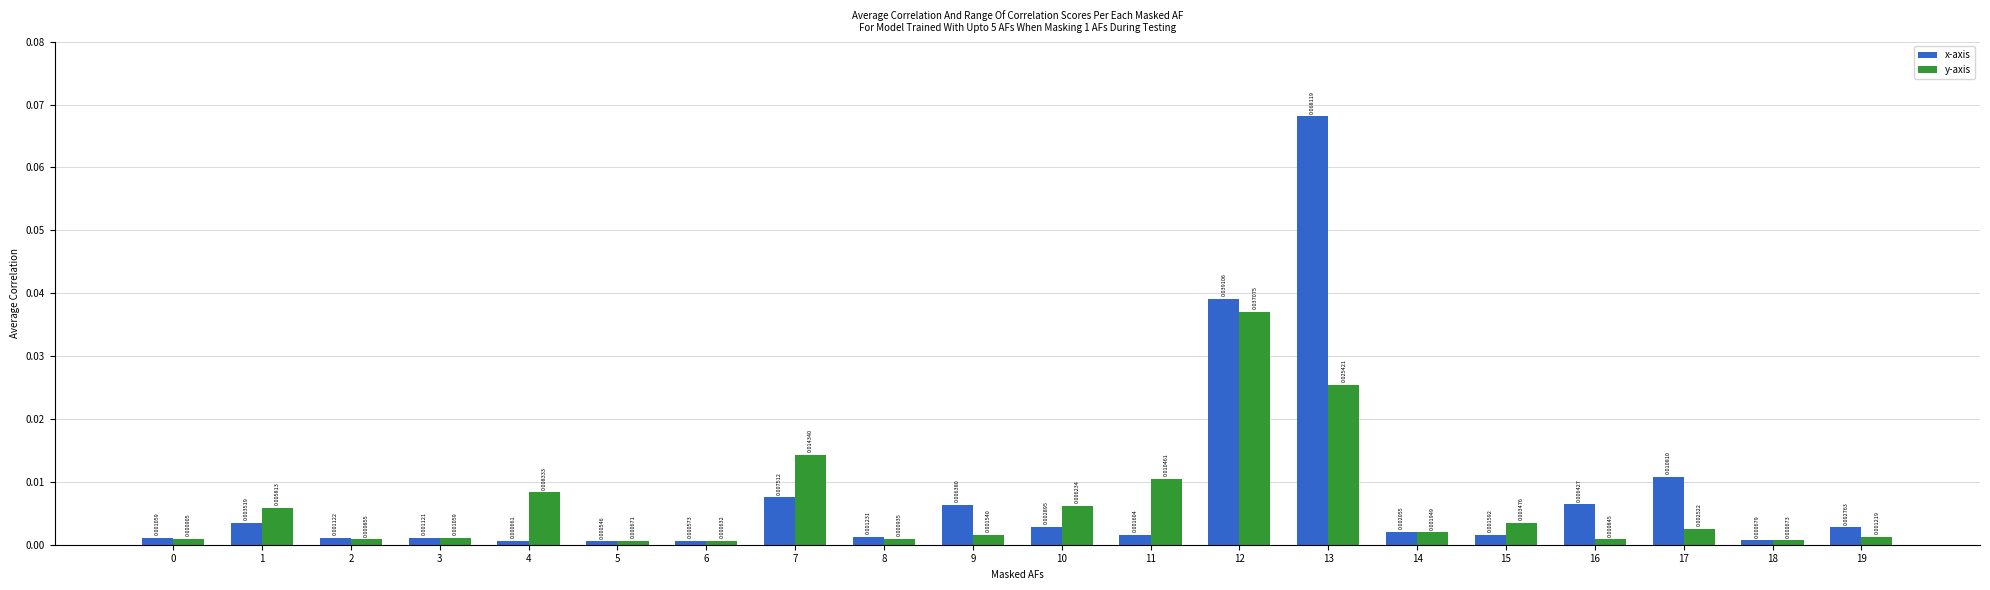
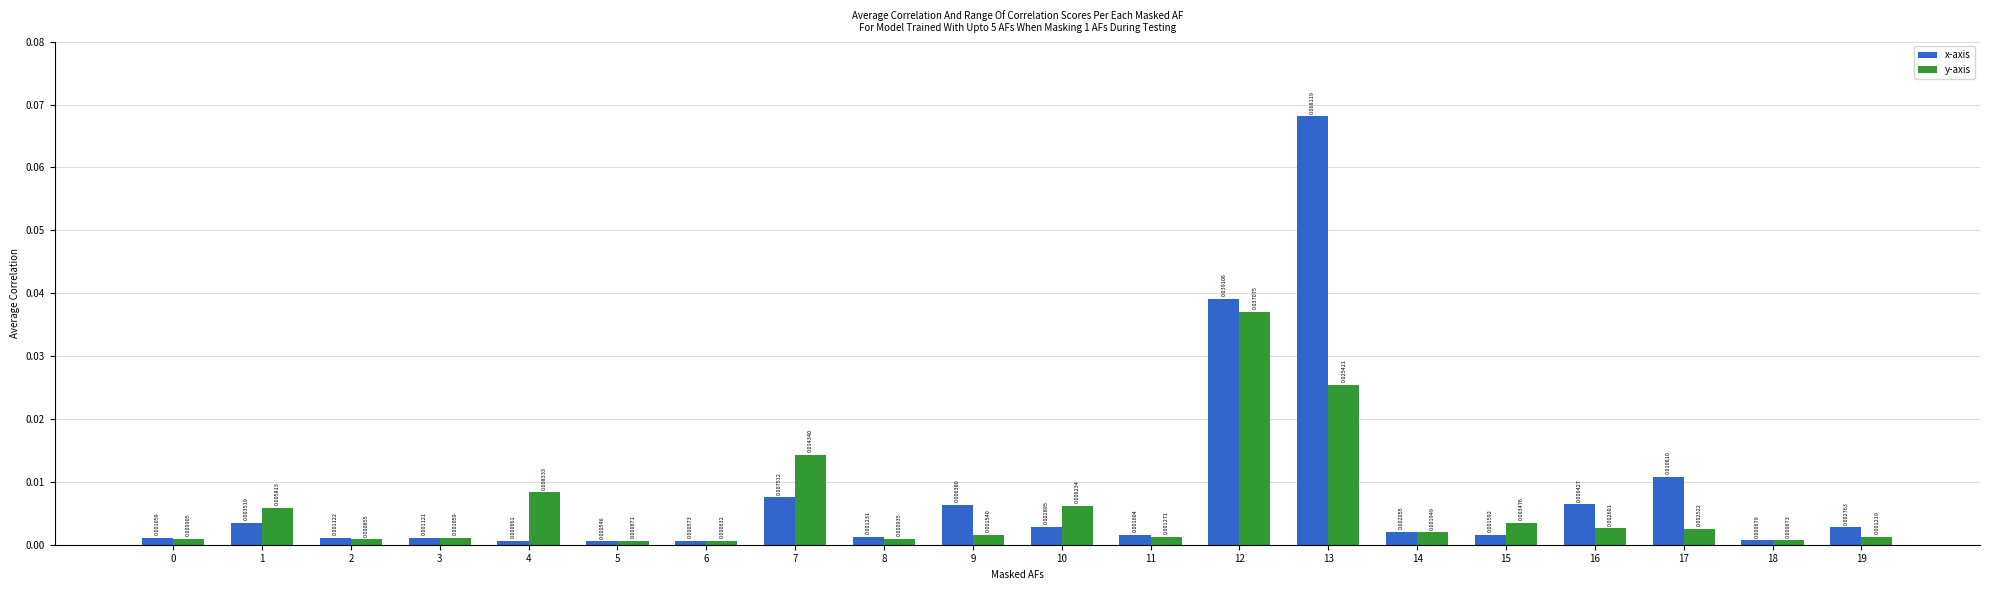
y-axis, 11: 0.010461 -> 0.001271
y-axis, 16: 0.000845 -> 0.002601
